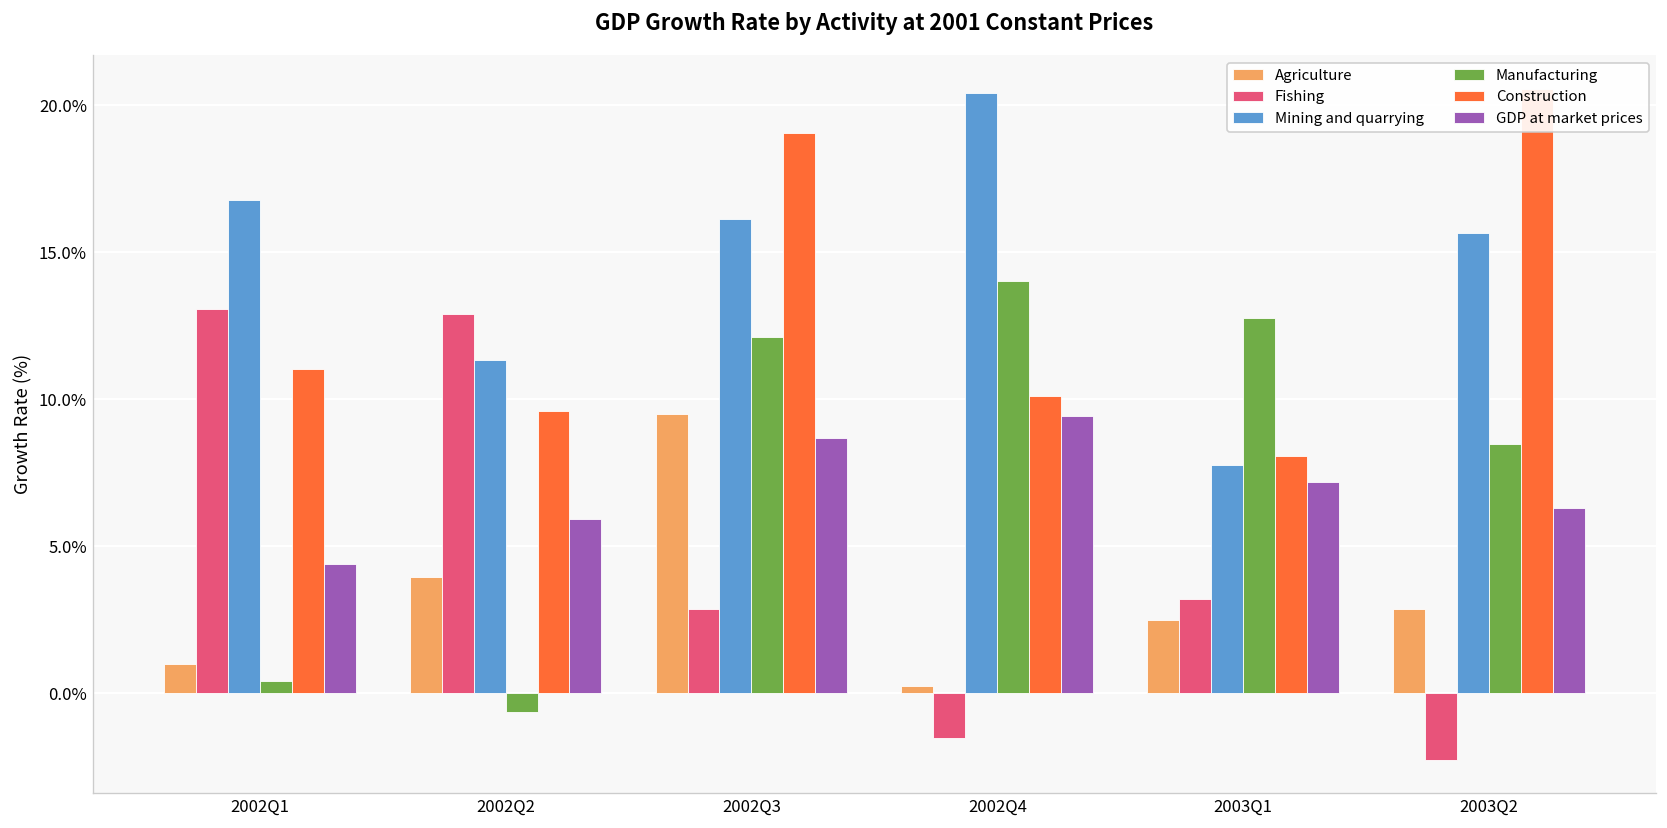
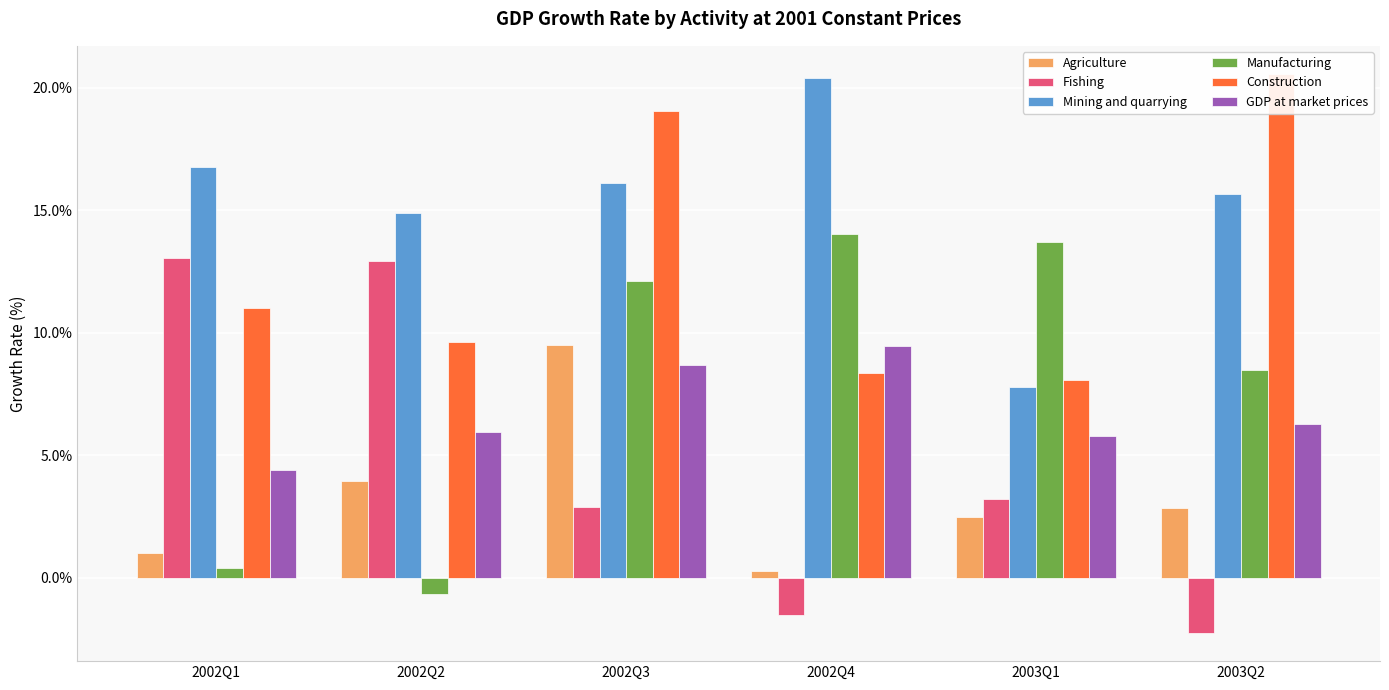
Mining and quarrying, 2002Q2: 11.3% -> 14.9%
Construction, 2002Q4: 10.1% -> 8.3%
Manufacturing, 2003Q1: 12.8% -> 13.7%
GDP at market prices, 2003Q1: 7.2% -> 5.8%
